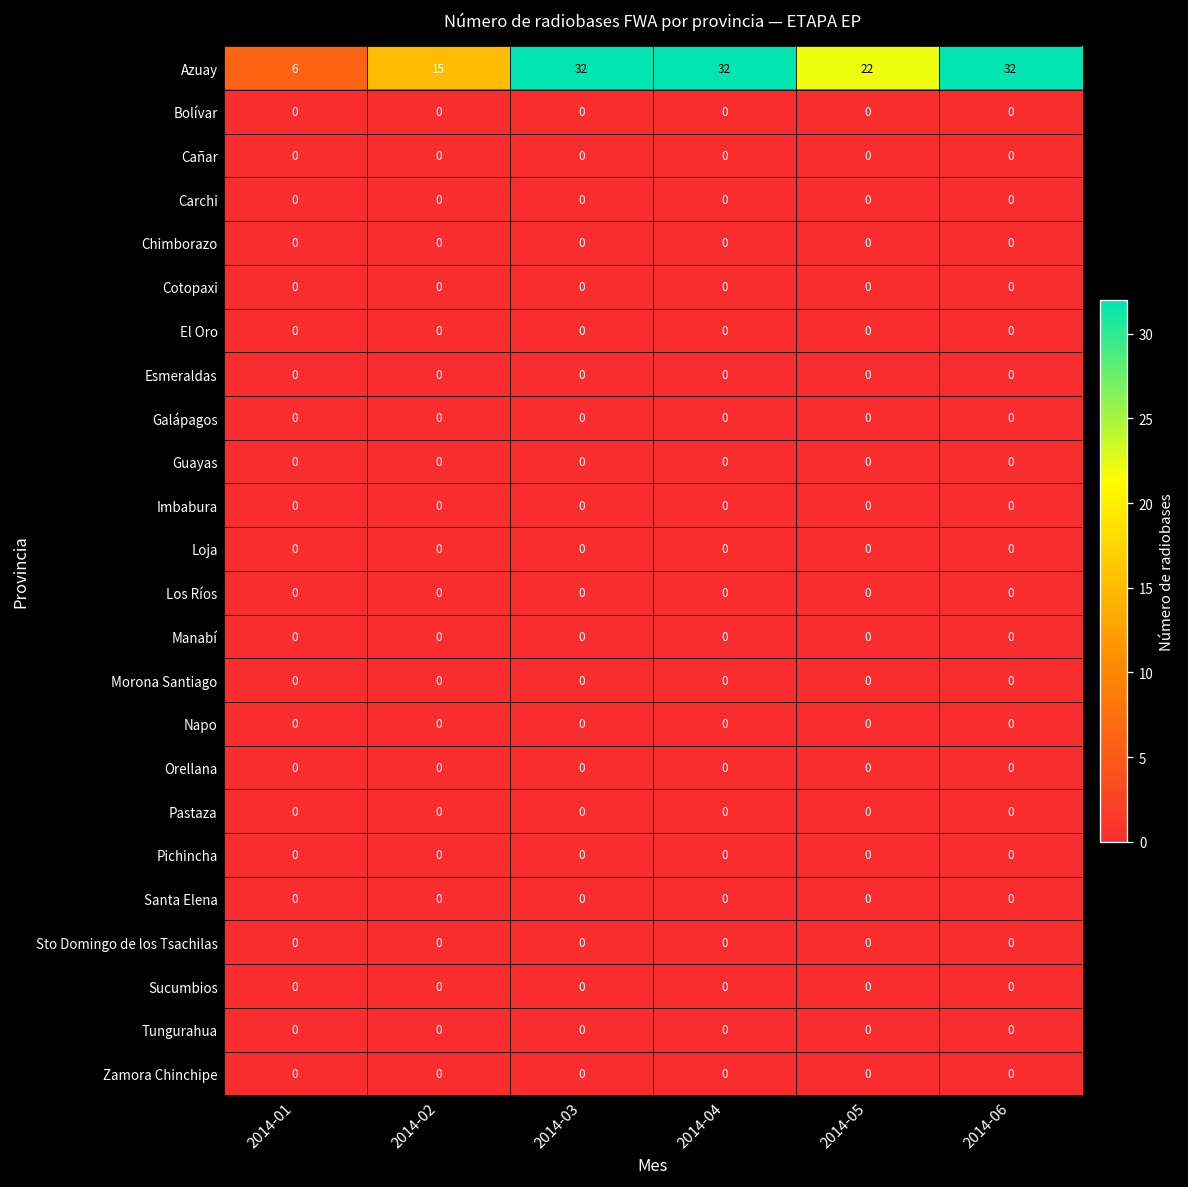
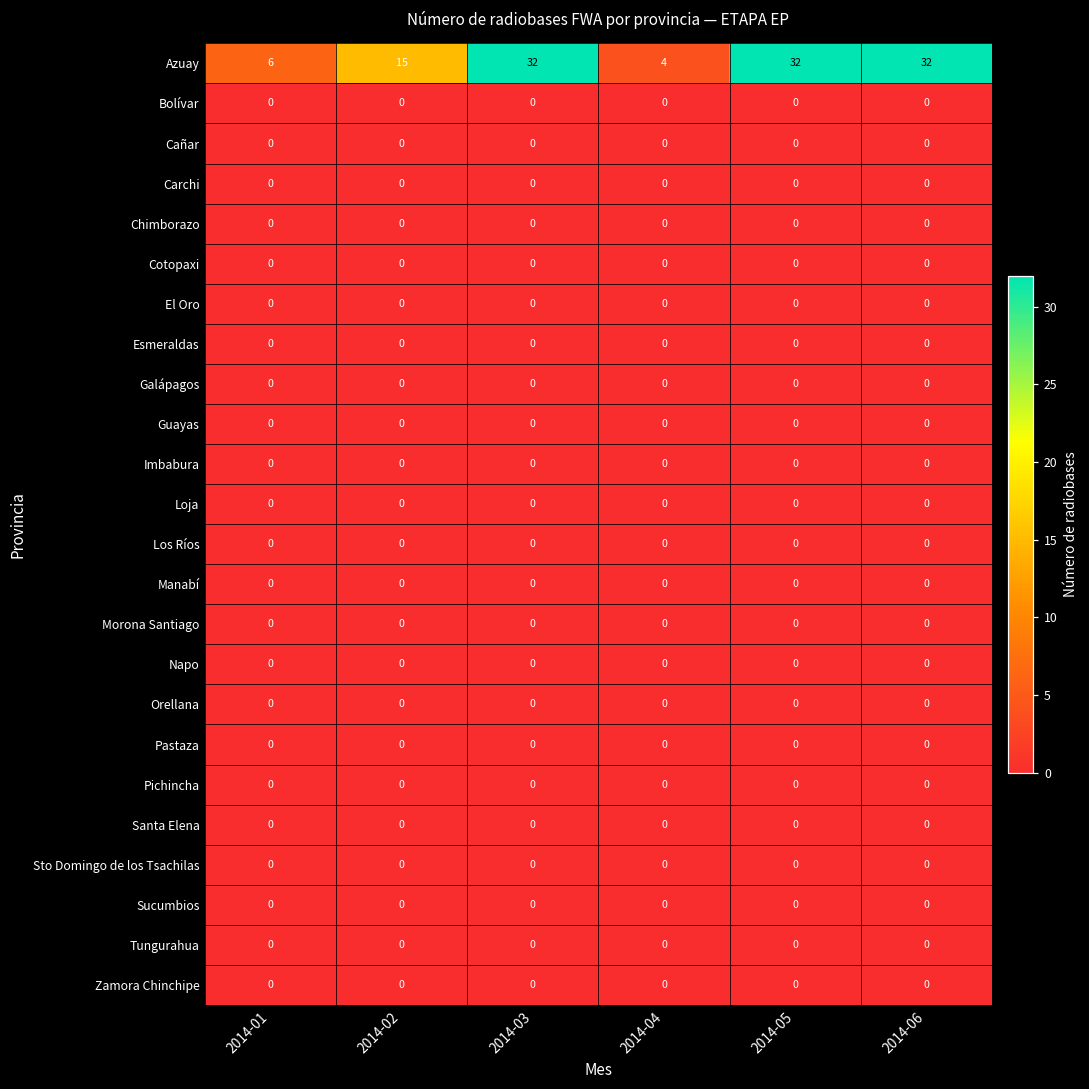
Azuay, 2014-04: 32 -> 4
Azuay, 2014-05: 22 -> 32
